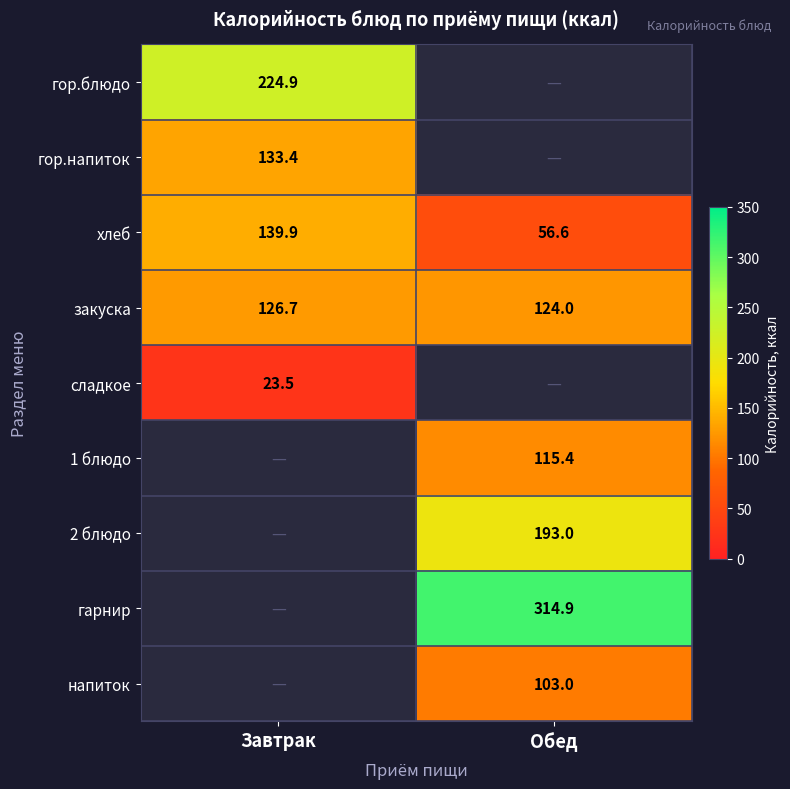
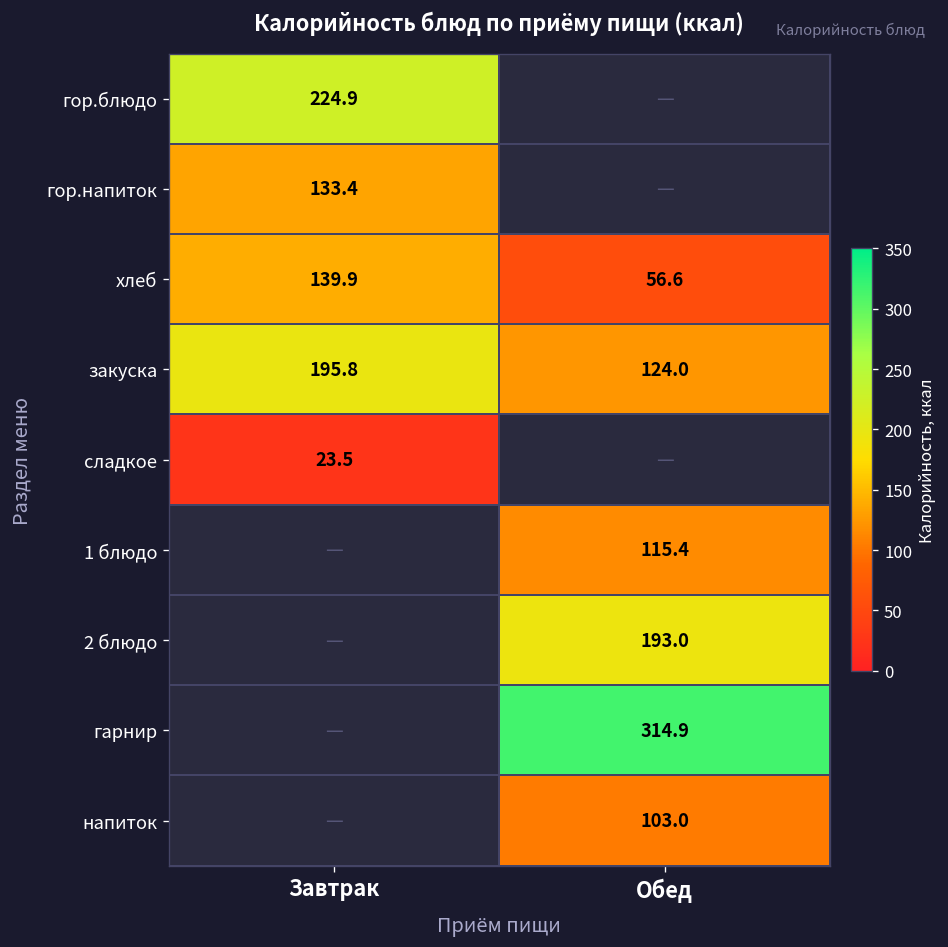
закуска, Завтрак: 126.7 -> 195.8
